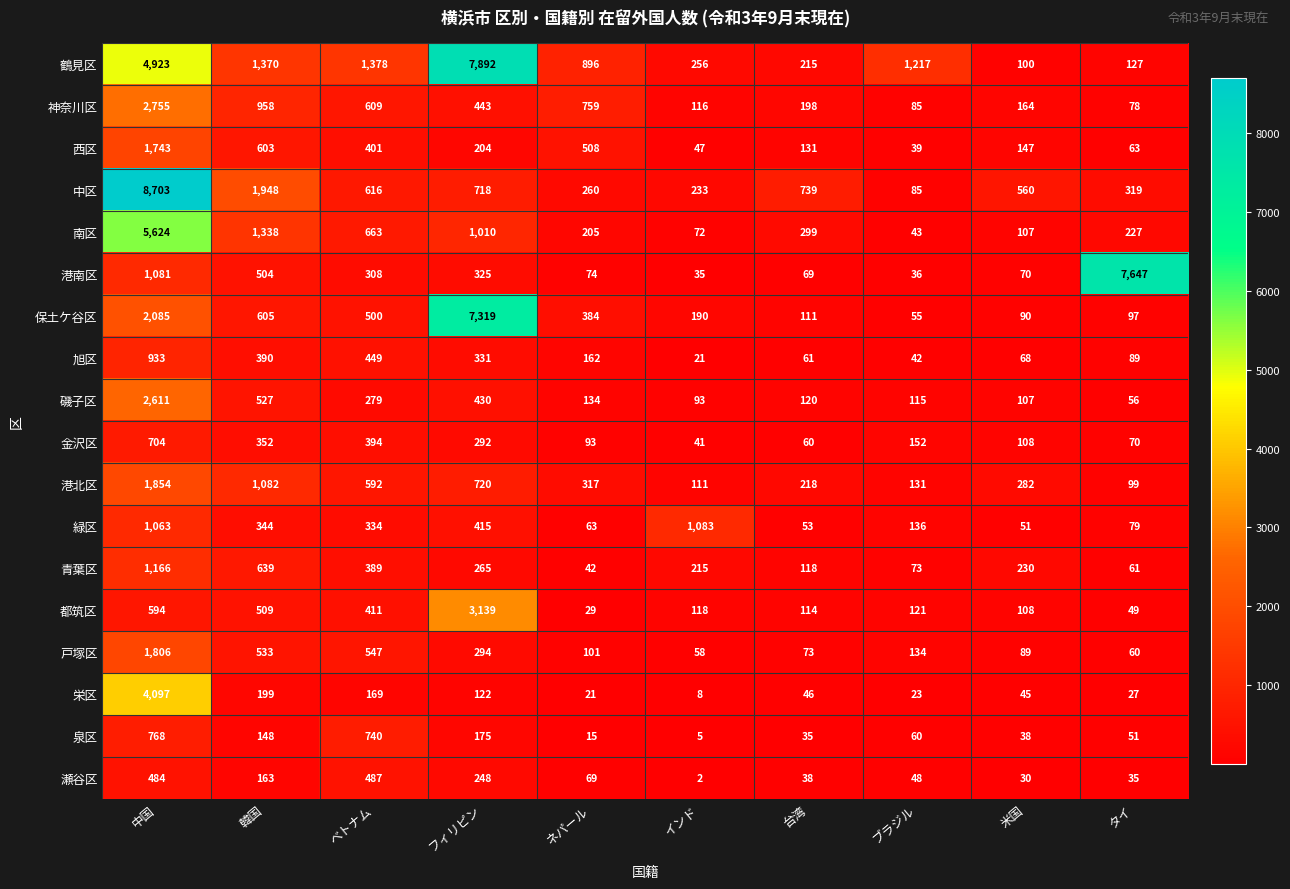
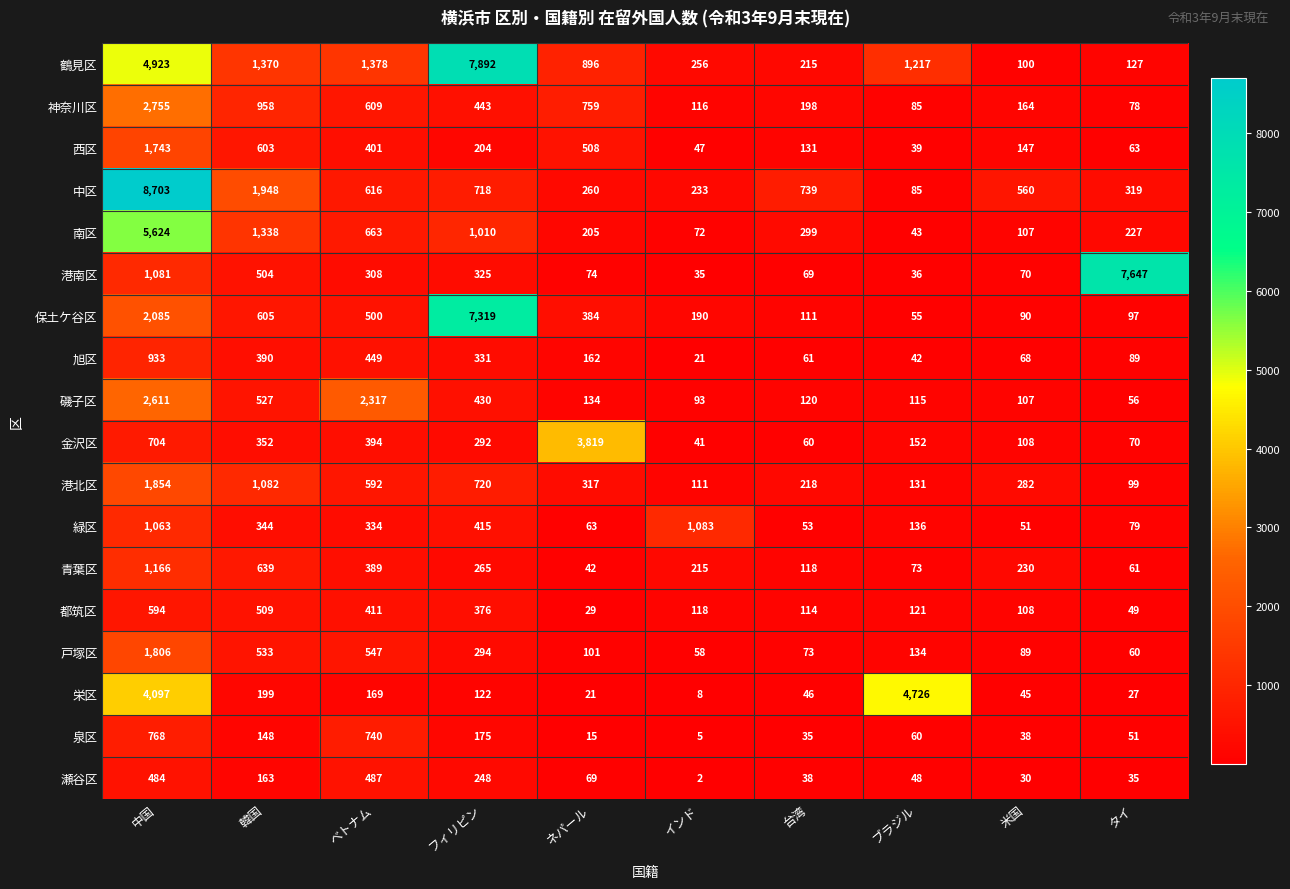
磯子区, ベトナム: 279 -> 2,317
金沢区, ネパール: 93 -> 3,819
都筑区, フィリピン: 3,139 -> 376
栄区, ブラジル: 23 -> 4,726
